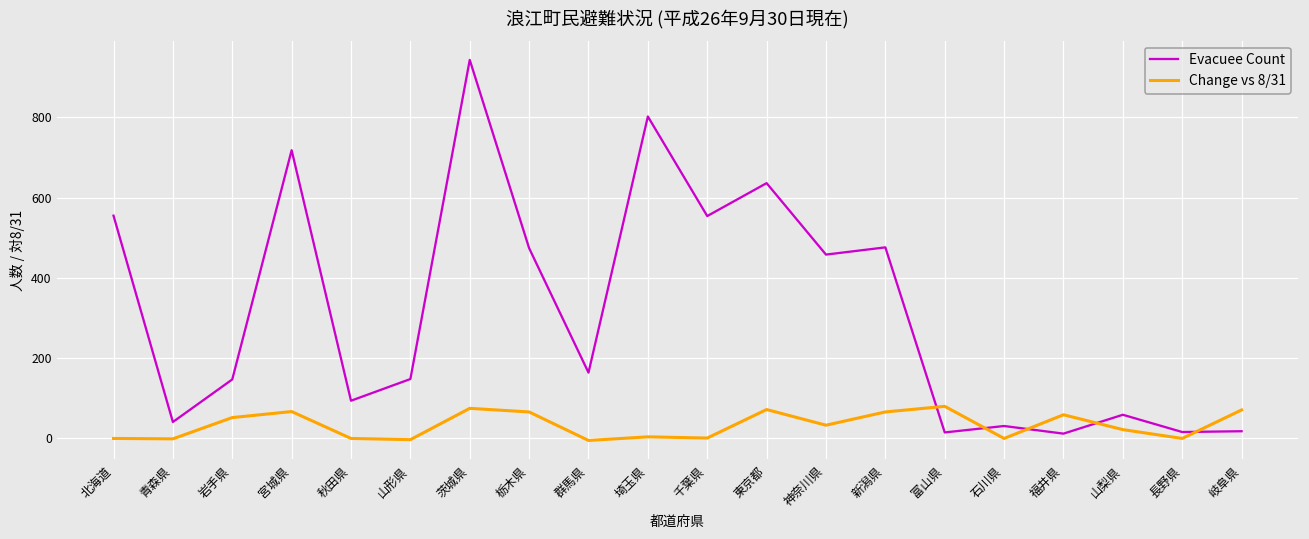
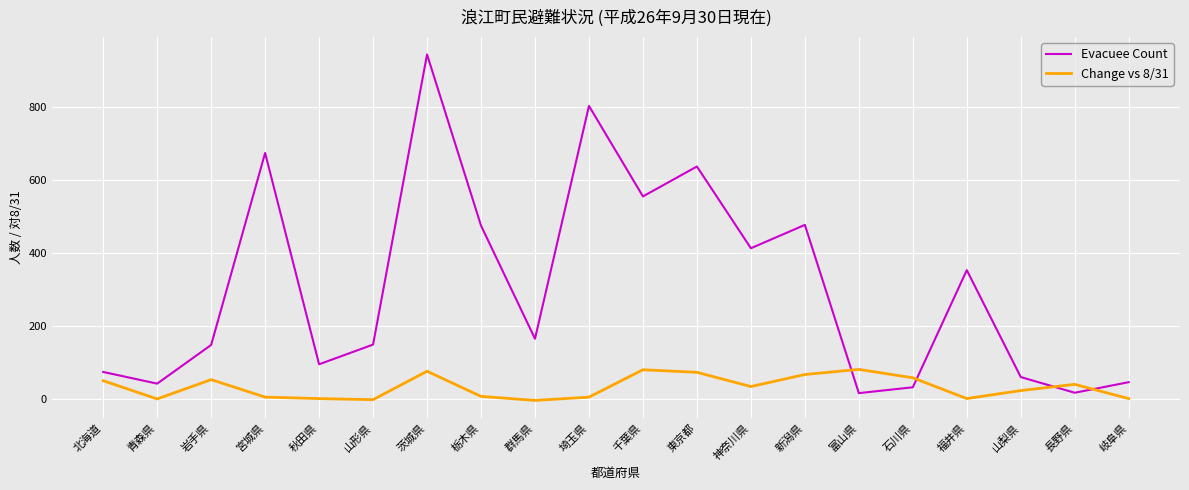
Evacuee Count, 北海道: 560 -> 70
Change vs 8/31, 北海道: 0 -> 50
Evacuee Count, 宮城県: 720 -> 670
Change vs 8/31, 宮城県: 70 -> 0
Change vs 8/31, 栃木県: 70 -> 10
Change vs 8/31, 千葉県: 0 -> 80
Evacuee Count, 神奈川県: 460 -> 410
Change vs 8/31, 石川県: 0 -> 60
Evacuee Count, 福井県: 10 -> 350
Change vs 8/31, 福井県: 60 -> 0
Change vs 8/31, 長野県: 0 -> 40
Evacuee Count, 岐阜県: 20 -> 50
Change vs 8/31, 岐阜県: 70 -> 0
